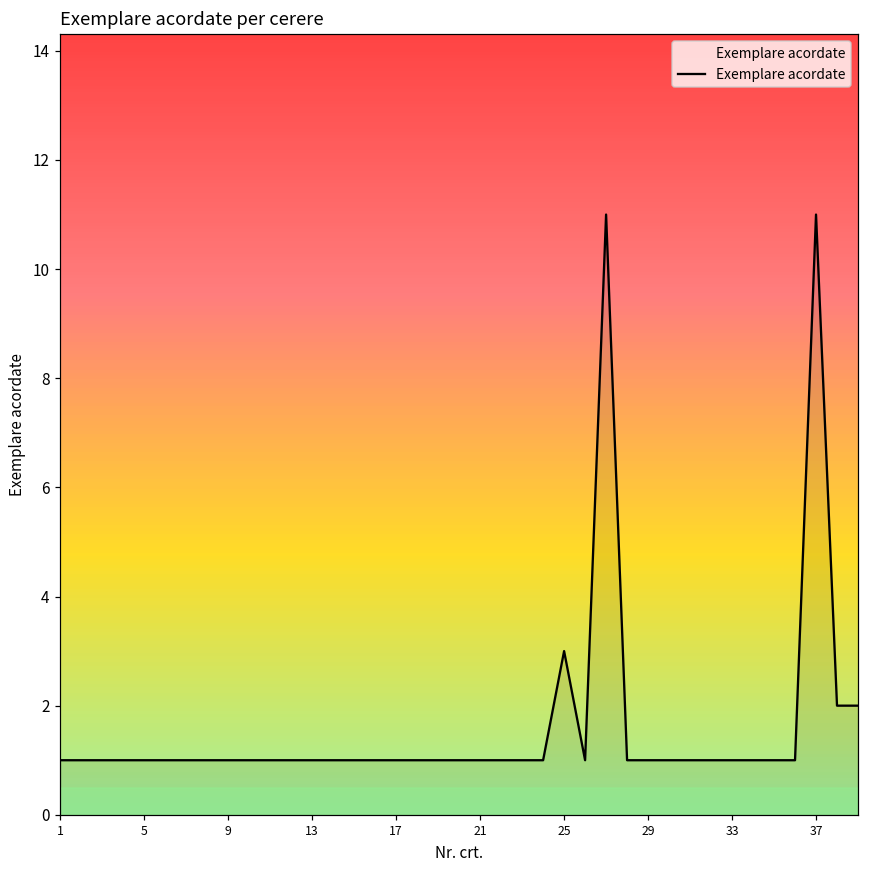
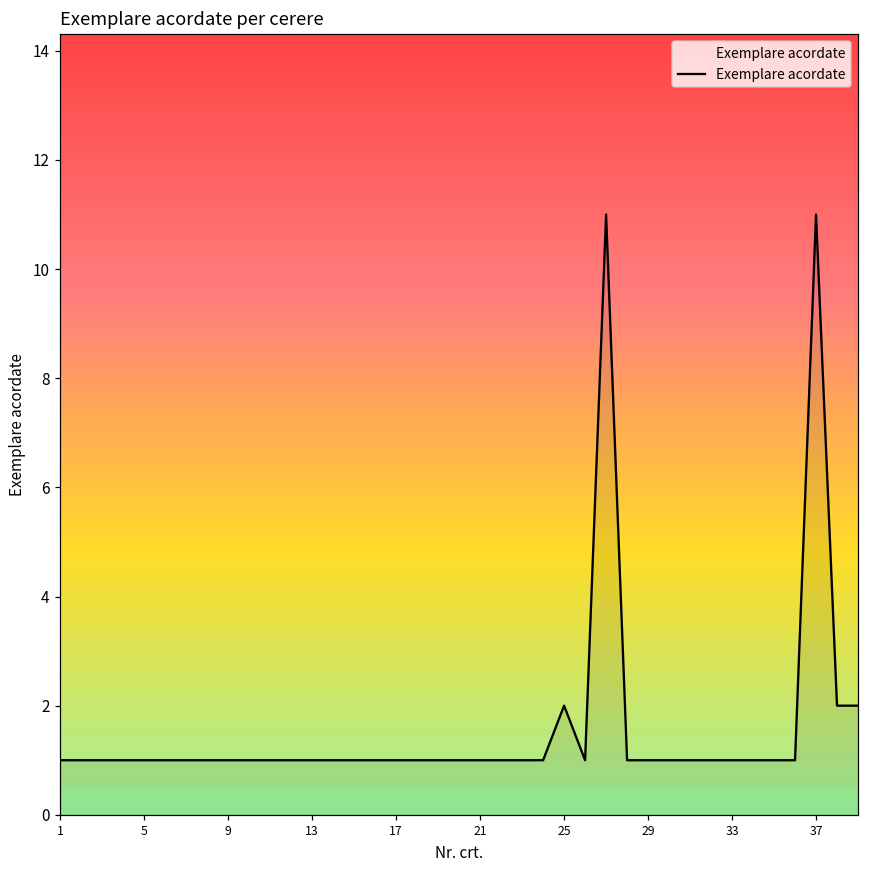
25: 3 -> 2
